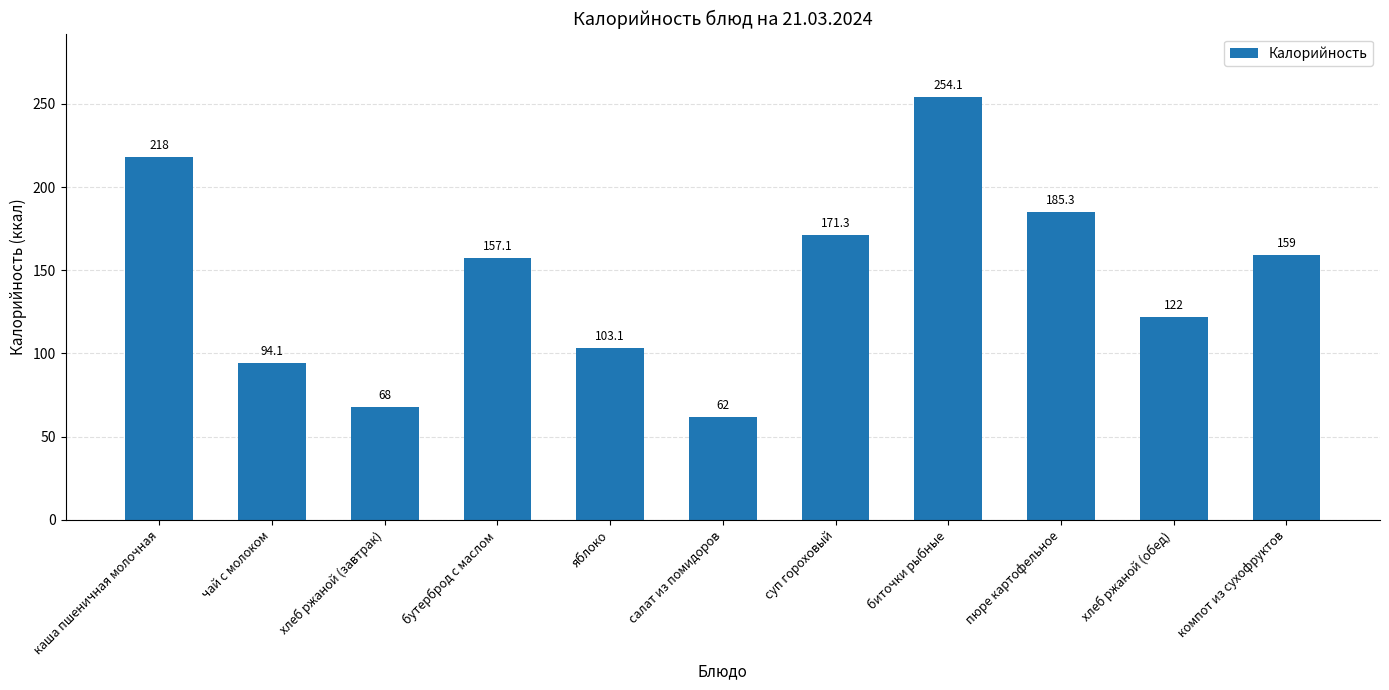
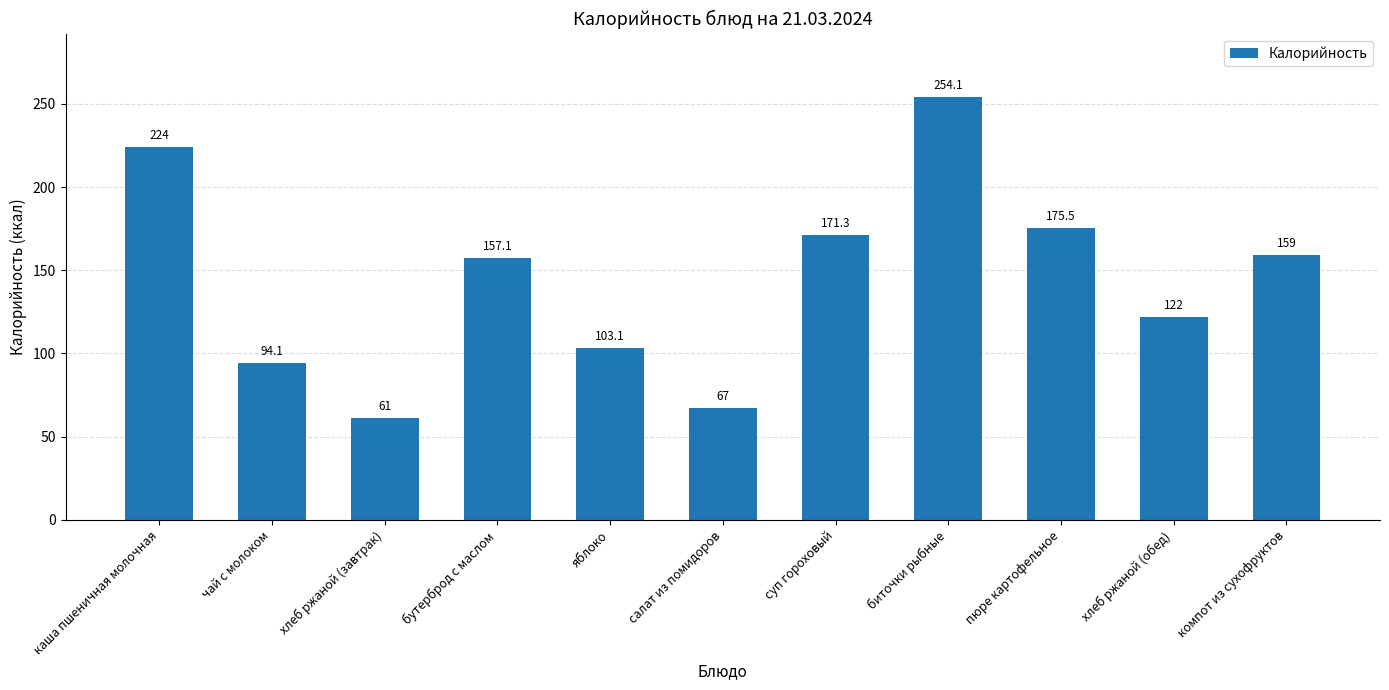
каша пшеничная молочная: 218 -> 224
хлеб ржаной (завтрак): 68 -> 61
салат из помидоров: 62 -> 67
пюре картофельное: 185.3 -> 175.5
